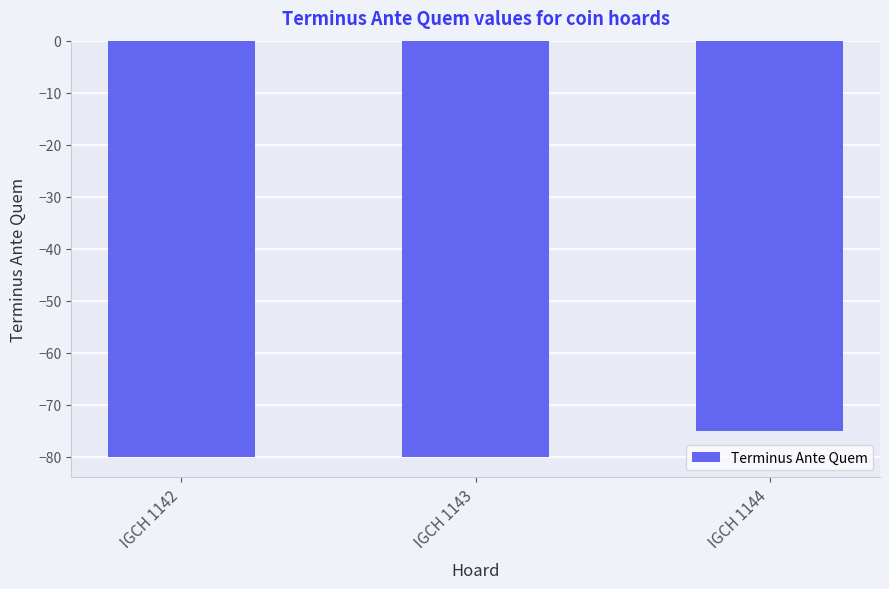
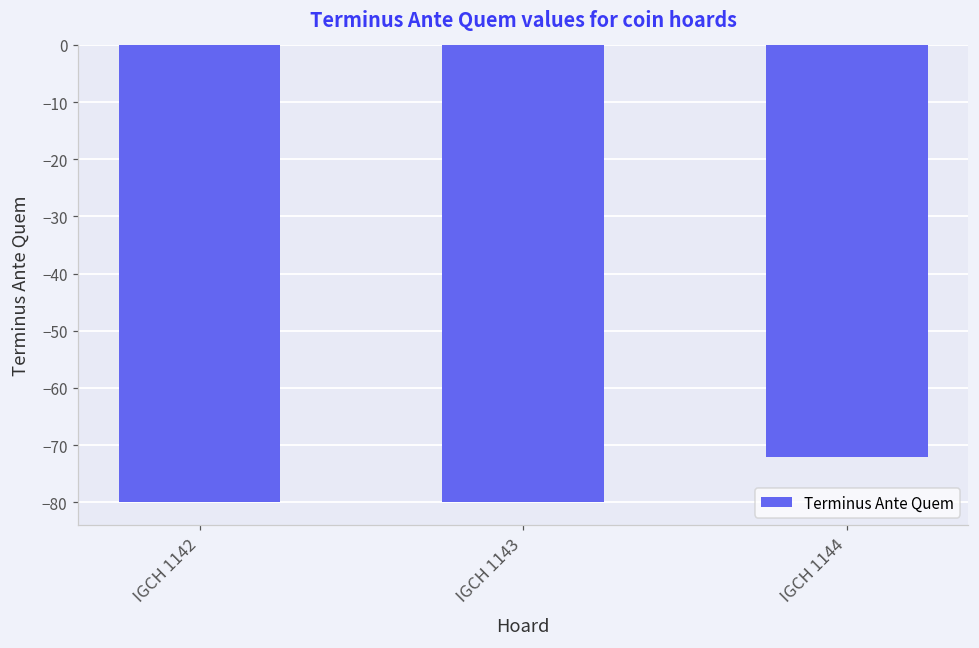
IGCH 1144: -75 -> -72
